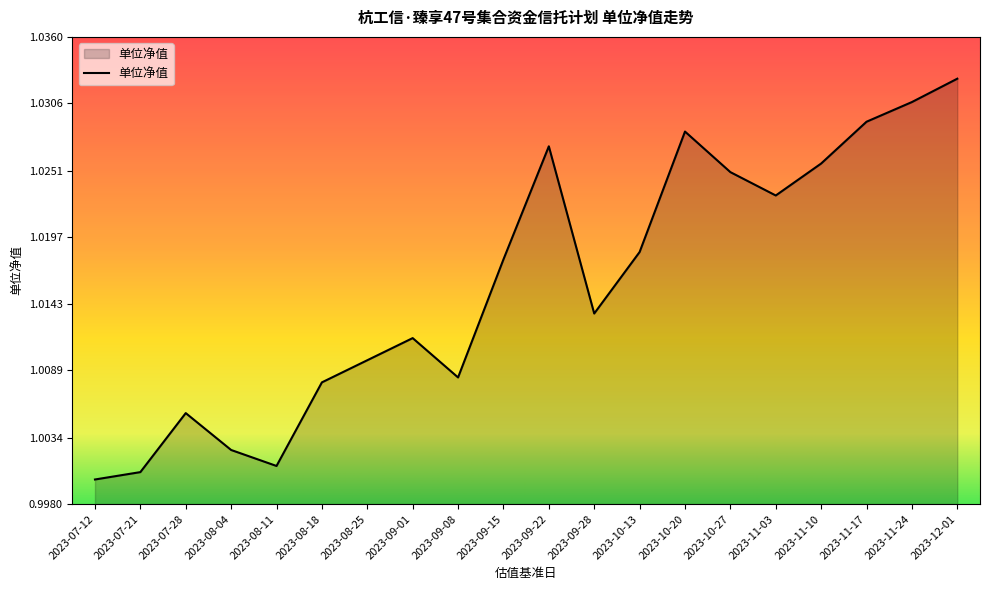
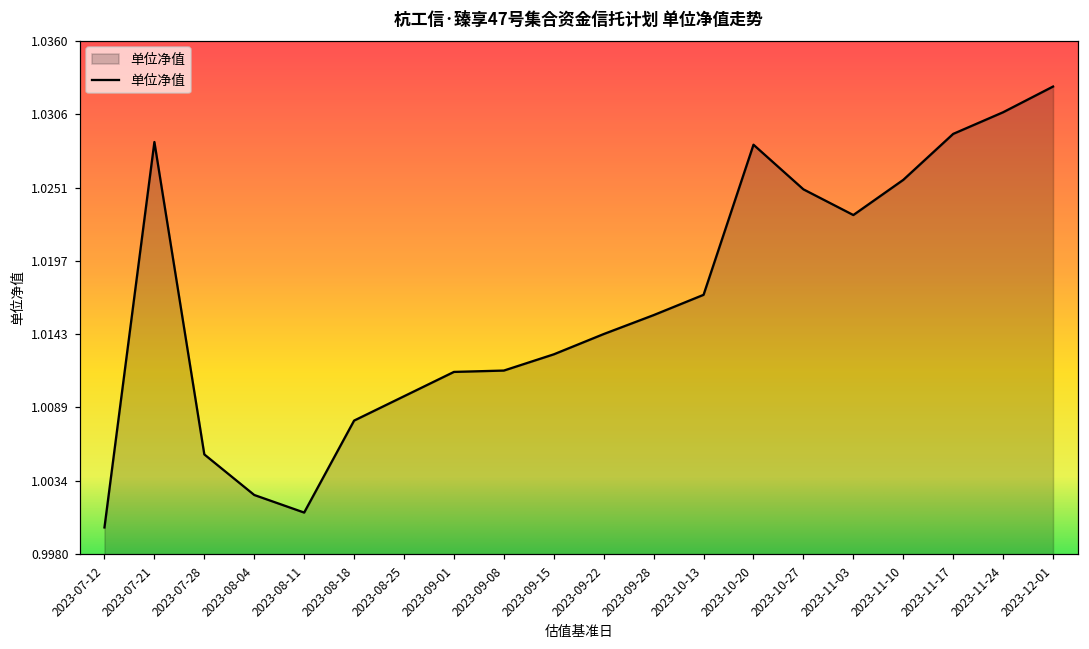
2023-07-21: 1.0006 -> 1.0285
2023-09-08: 1.0083 -> 1.0116
2023-09-15: 1.0179 -> 1.0128
2023-09-22: 1.0271 -> 1.0143
2023-09-28: 1.0135 -> 1.0157
2023-10-13: 1.0185 -> 1.0172
